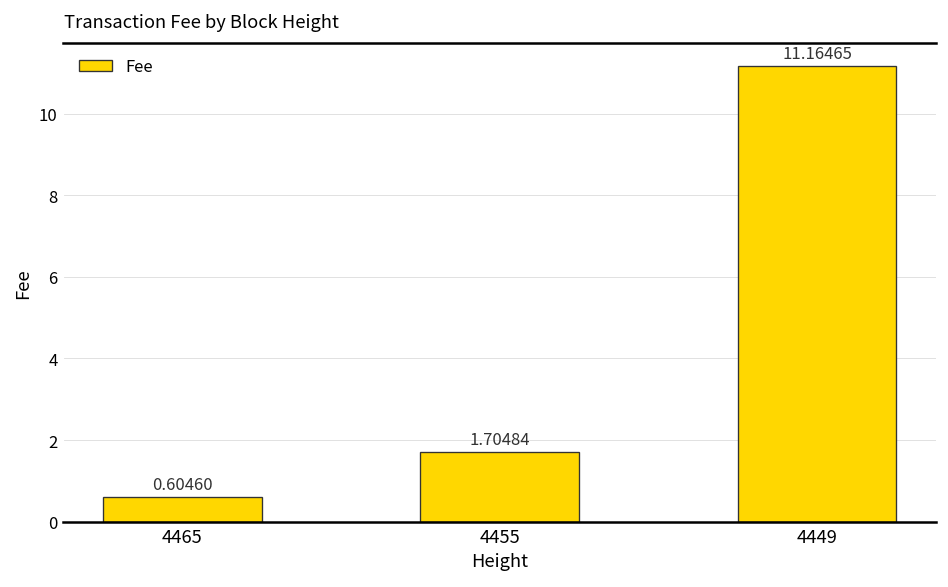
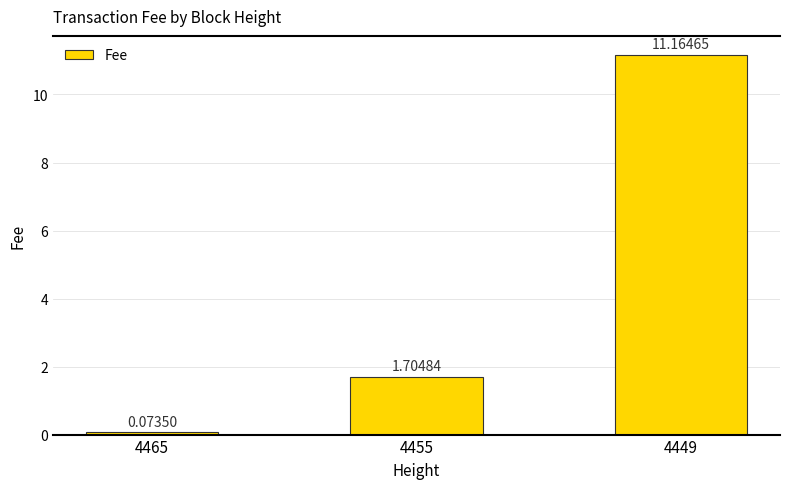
4465: 0.60460 -> 0.07350
